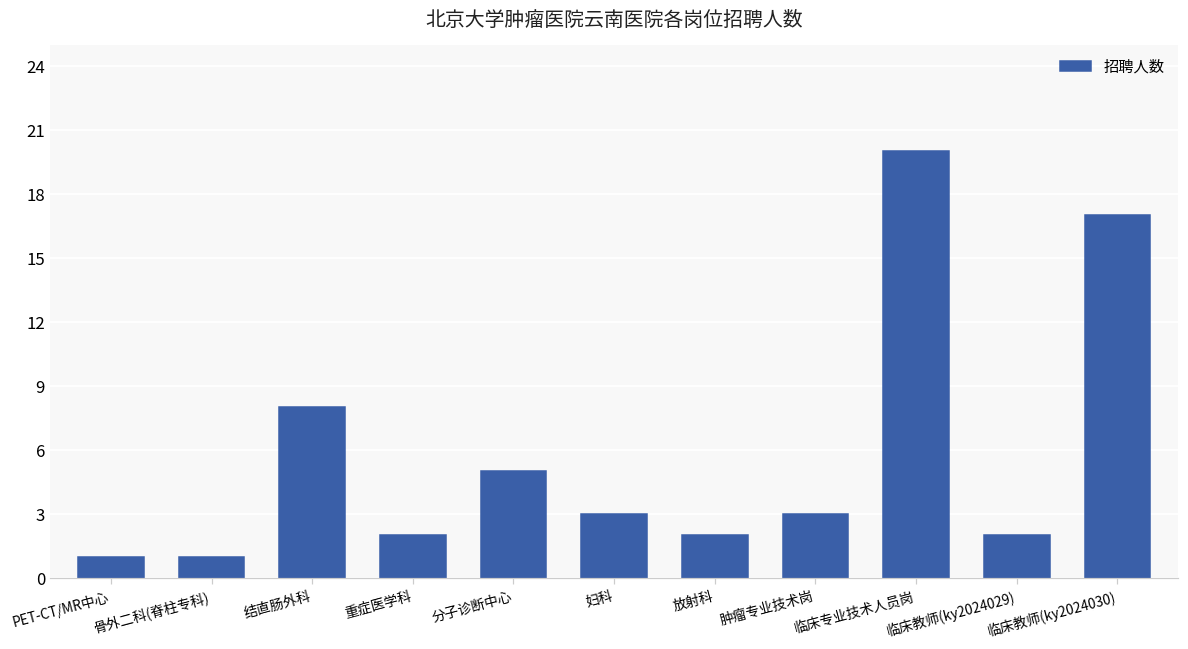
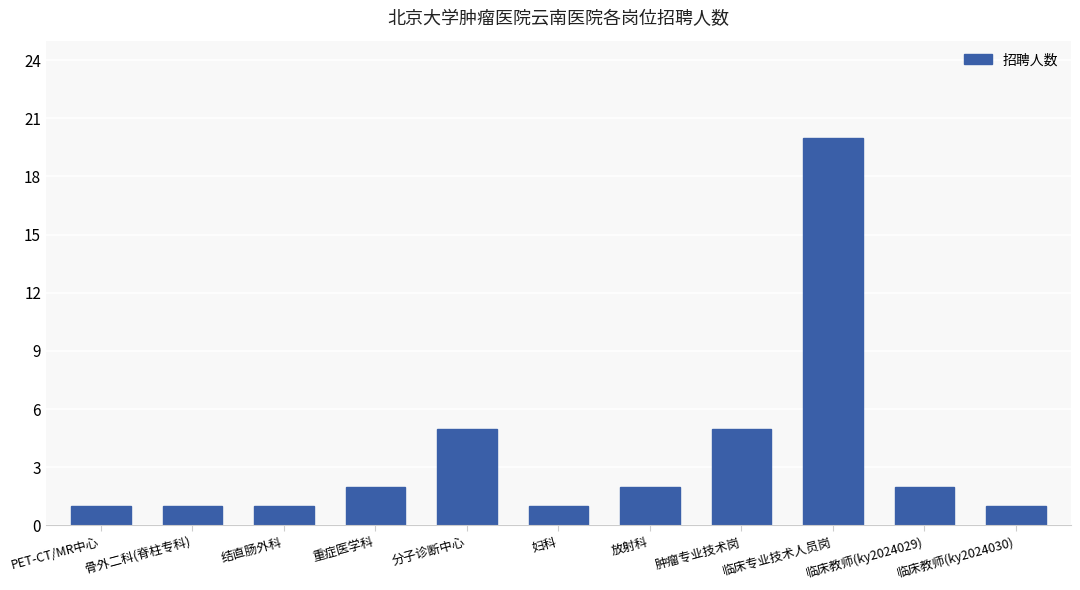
结直肠外科: 8 -> 1
妇科: 3 -> 1
肿瘤专业技术岗: 3 -> 5
临床教师(ky2024030): 17 -> 1
